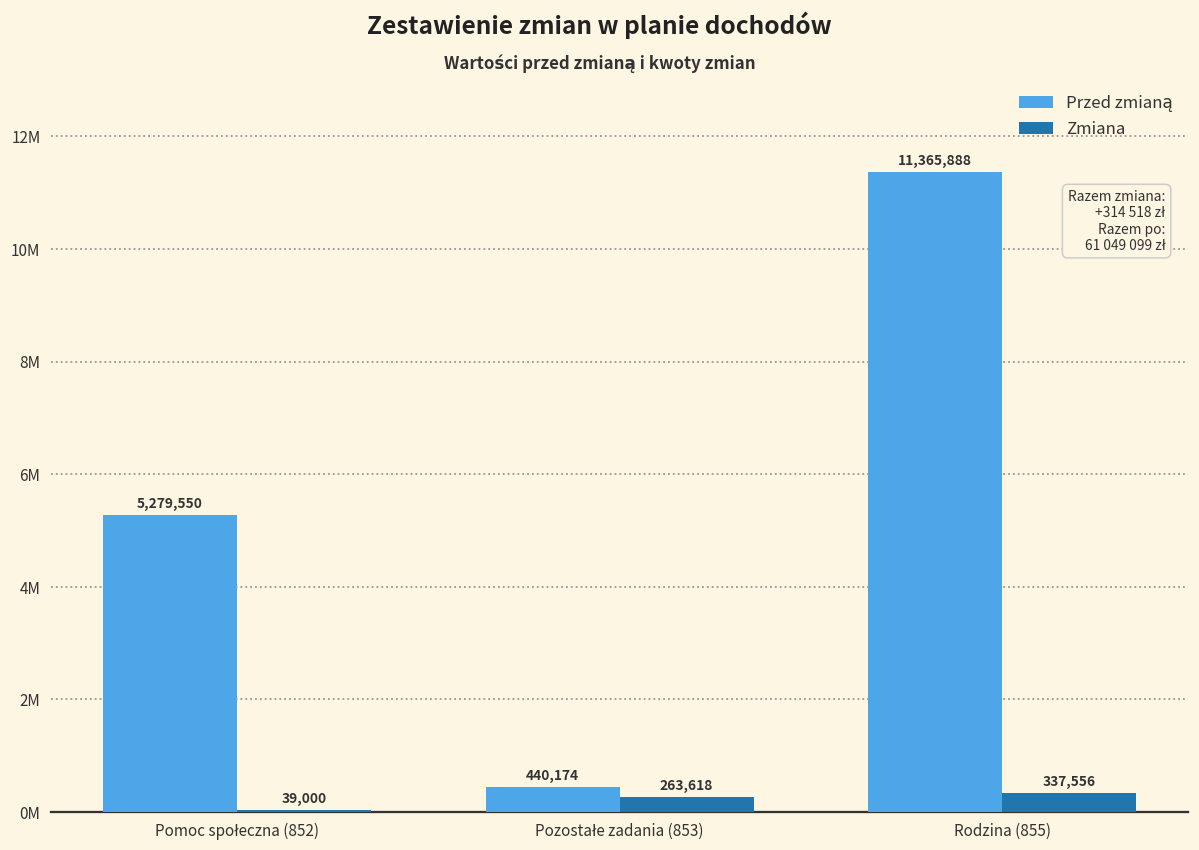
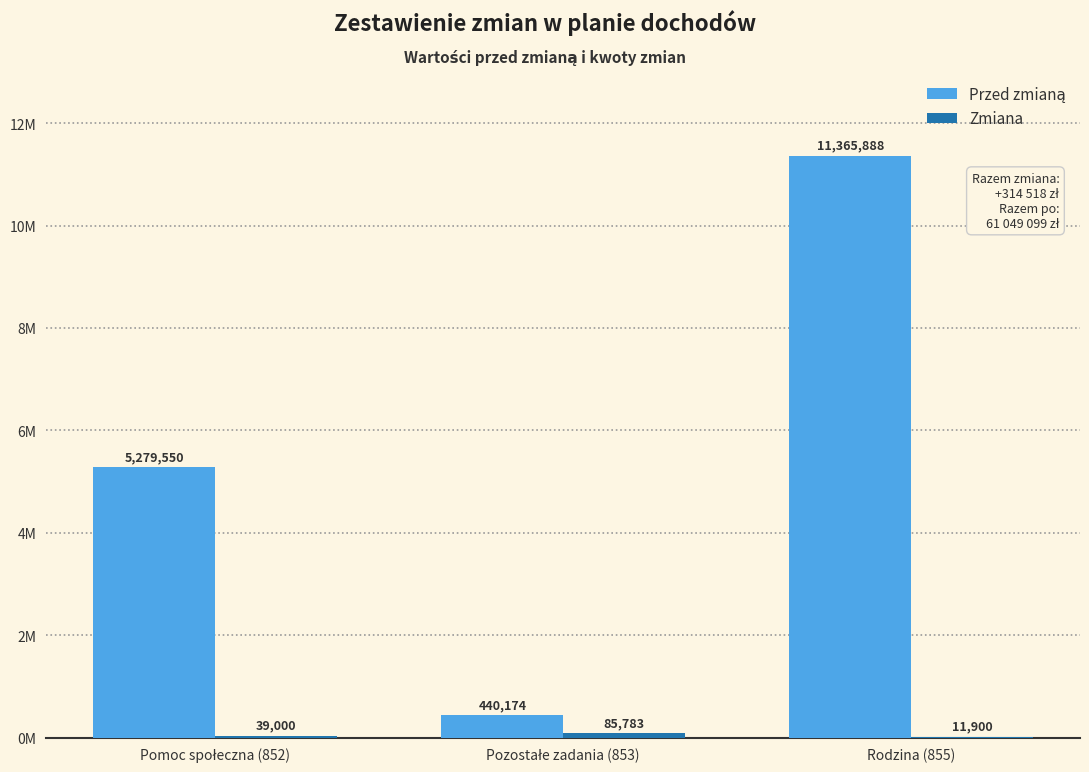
Zmiana, Pozostałe zadania (853): 263,618 -> 85,783
Zmiana, Rodzina (855): 337,556 -> 11,900
